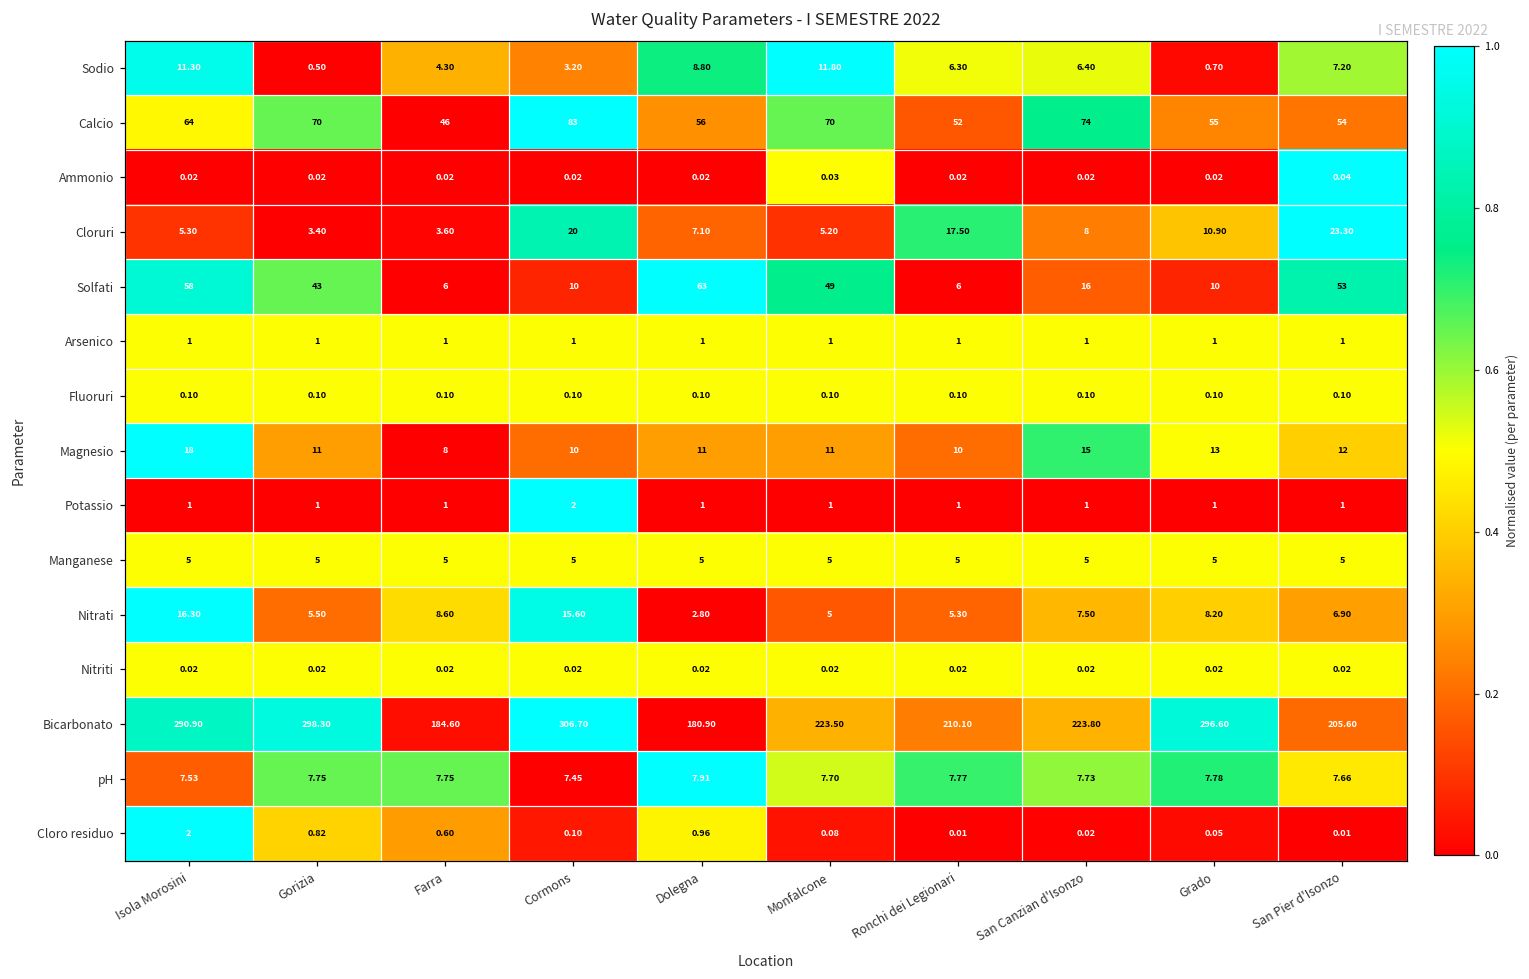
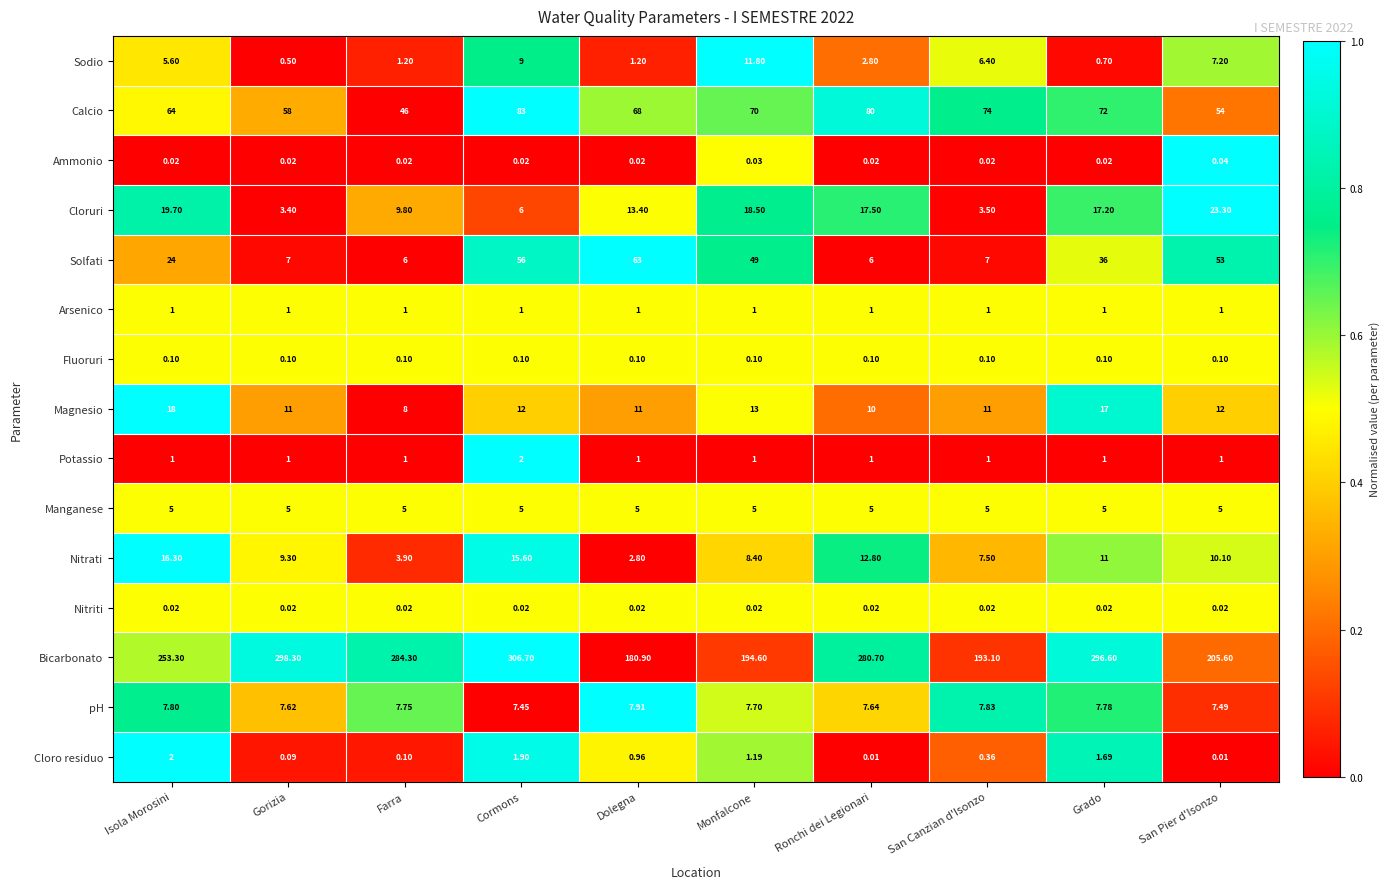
Sodio, Isola Morosini: 11.30 -> 5.60
Sodio, Farra: 4.30 -> 1.20
Sodio, Cormons: 3.20 -> 9
Sodio, Dolegna: 8.80 -> 1.20
Sodio, Ronchi dei Legionari: 6.30 -> 2.80
Calcio, Gorizia: 70 -> 58
Calcio, Dolegna: 56 -> 68
Calcio, Ronchi dei Legionari: 52 -> 80
Calcio, Grado: 55 -> 72
Cloruri, Isola Morosini: 5.30 -> 19.70
Cloruri, Farra: 3.60 -> 9.80
Cloruri, Cormons: 20 -> 6
Cloruri, Dolegna: 7.10 -> 13.40
Cloruri, Monfalcone: 5.20 -> 18.50
Cloruri, San Canzian d'Isonzo: 8 -> 3.50
Cloruri, Grado: 10.90 -> 17.20
Solfati, Isola Morosini: 58 -> 24
Solfati, Gorizia: 43 -> 7
Solfati, Cormons: 10 -> 56
Solfati, San Canzian d'Isonzo: 16 -> 7
Solfati, Grado: 10 -> 36
Magnesio, Cormons: 10 -> 12
Magnesio, Monfalcone: 11 -> 13
Magnesio, San Canzian d'Isonzo: 15 -> 11
Magnesio, Grado: 13 -> 17
Nitrati, Gorizia: 5.50 -> 9.30
Nitrati, Farra: 8.60 -> 3.90
Nitrati, Monfalcone: 5 -> 8.40
Nitrati, Ronchi dei Legionari: 5.30 -> 12.80
Nitrati, Grado: 8.20 -> 11
Nitrati, San Pier d'Isonzo: 6.90 -> 10.10
Bicarbonato, Isola Morosini: 290.90 -> 253.30
Bicarbonato, Farra: 184.60 -> 284.30
Bicarbonato, Monfalcone: 223.50 -> 194.60
Bicarbonato, Ronchi dei Legionari: 210.10 -> 280.70
Bicarbonato, San Canzian d'Isonzo: 223.80 -> 193.10
pH, Isola Morosini: 7.53 -> 7.80
pH, Gorizia: 7.75 -> 7.62
pH, Ronchi dei Legionari: 7.77 -> 7.64
pH, San Canzian d'Isonzo: 7.73 -> 7.83
pH, San Pier d'Isonzo: 7.66 -> 7.49
Cloro residuo, Gorizia: 0.82 -> 0.09
Cloro residuo, Farra: 0.60 -> 0.10
Cloro residuo, Cormons: 0.10 -> 1.90
Cloro residuo, Monfalcone: 0.08 -> 1.19
Cloro residuo, San Canzian d'Isonzo: 0.02 -> 0.36
Cloro residuo, Grado: 0.05 -> 1.69
